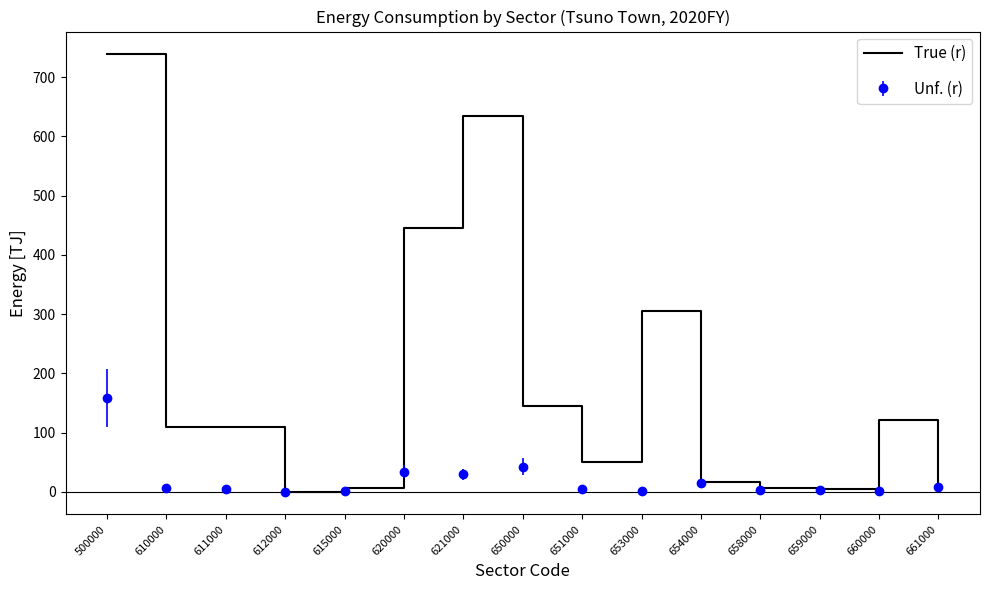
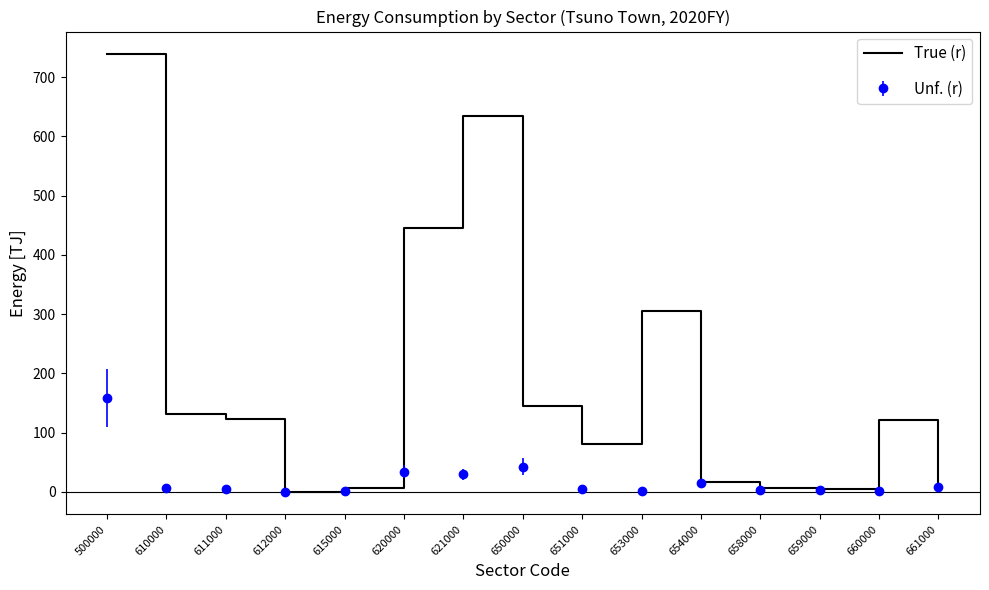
True (r), 610000: 110 -> 130
True (r), 611000: 110 -> 120
True (r), 651000: 50 -> 80
